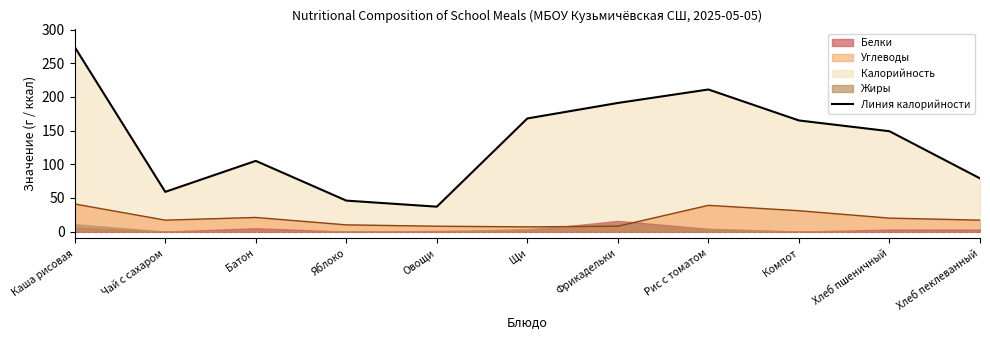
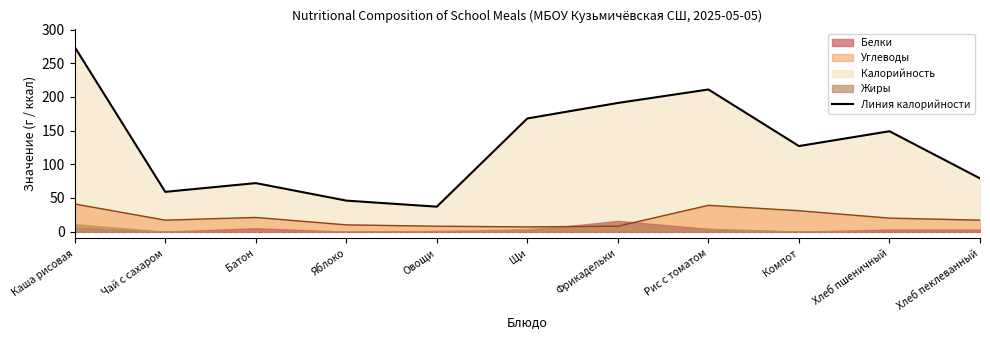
Калорийность, Батон: 110 -> 70
Калорийность, Компот: 170 -> 130
